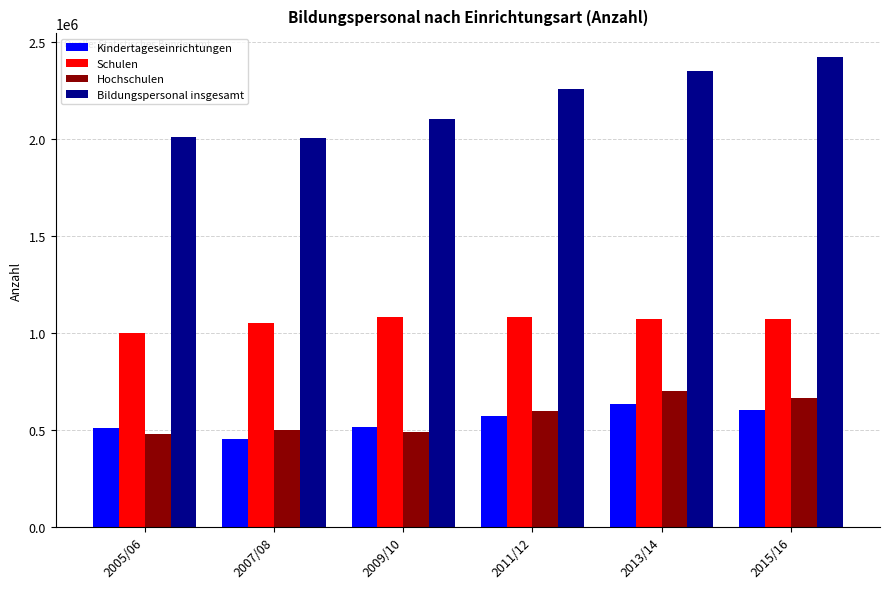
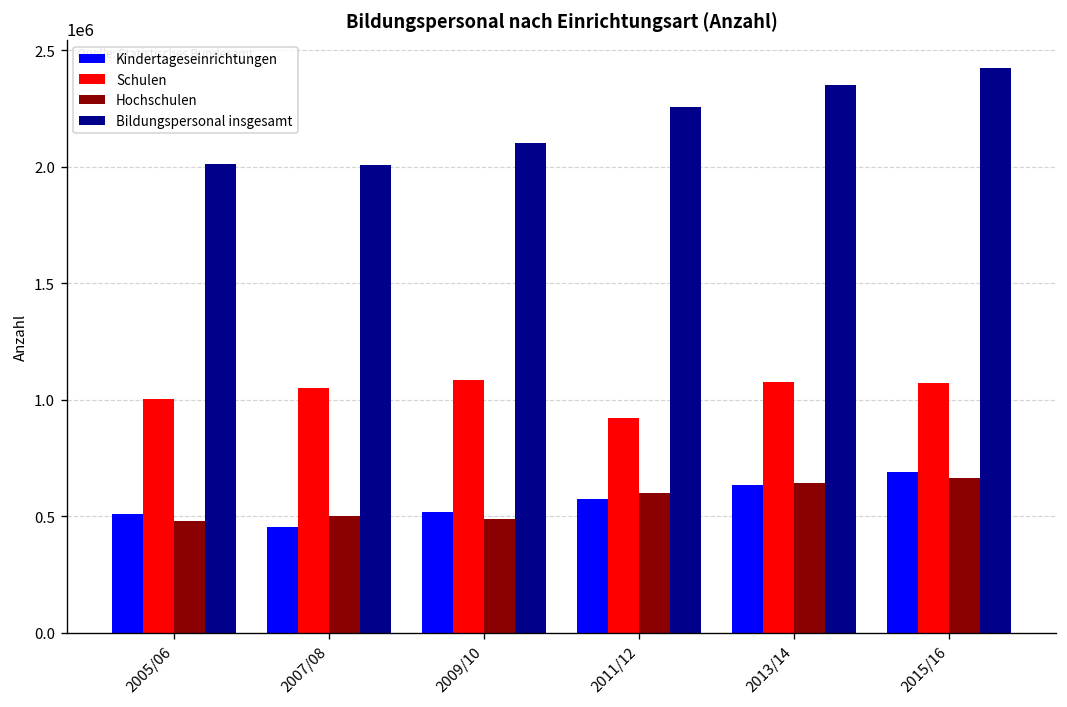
Schulen, 2011/12: 1080000 -> 920000
Hochschulen, 2013/14: 700000 -> 640000
Kindertageseinrichtungen, 2015/16: 600000 -> 690000
